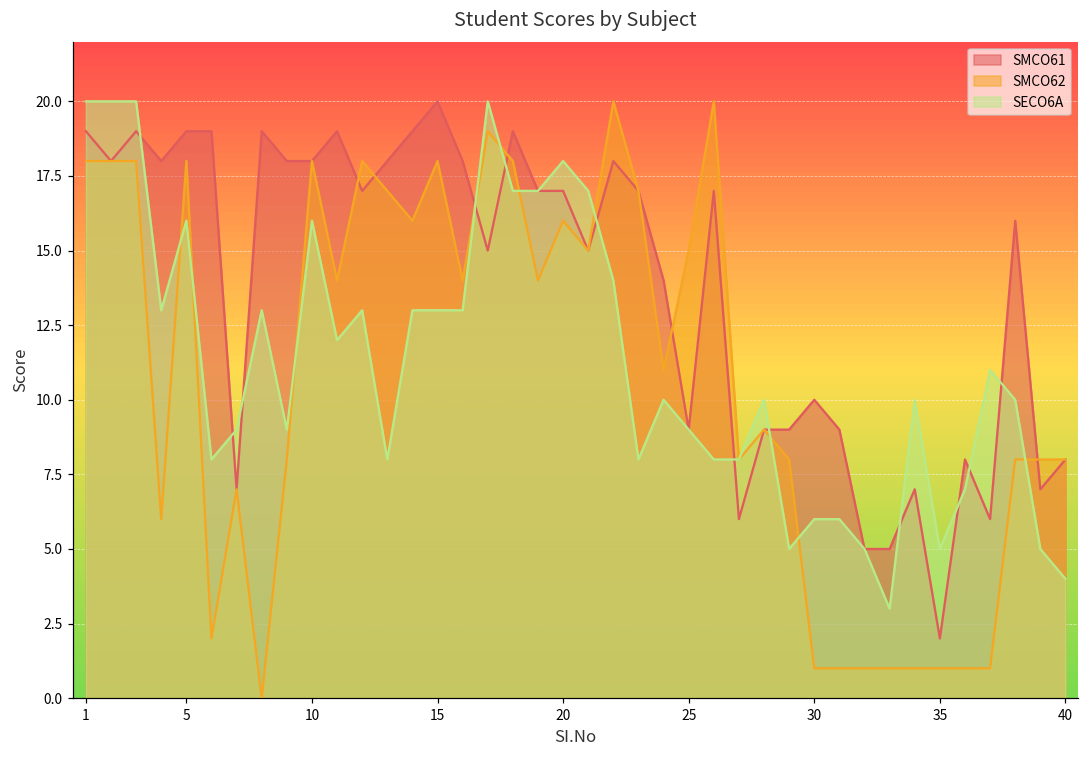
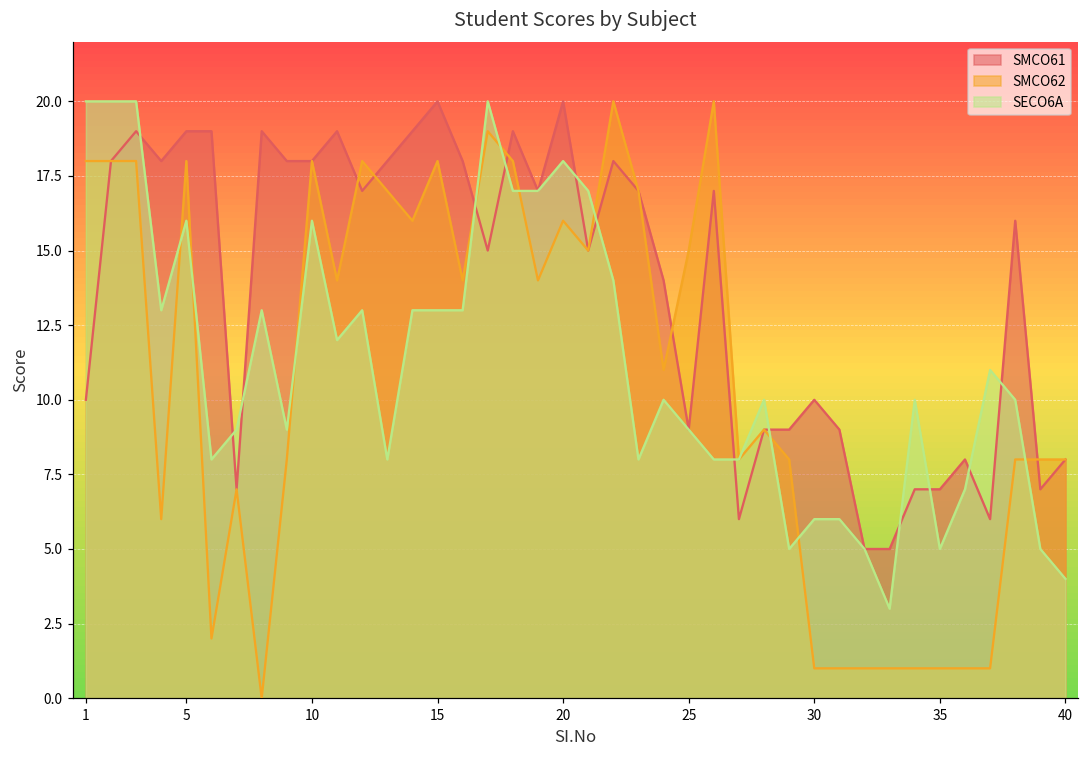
SMCO61, 1: 19 -> 10
SMCO61, 20: 17 -> 20
SMCO61, 35: 2 -> 7
